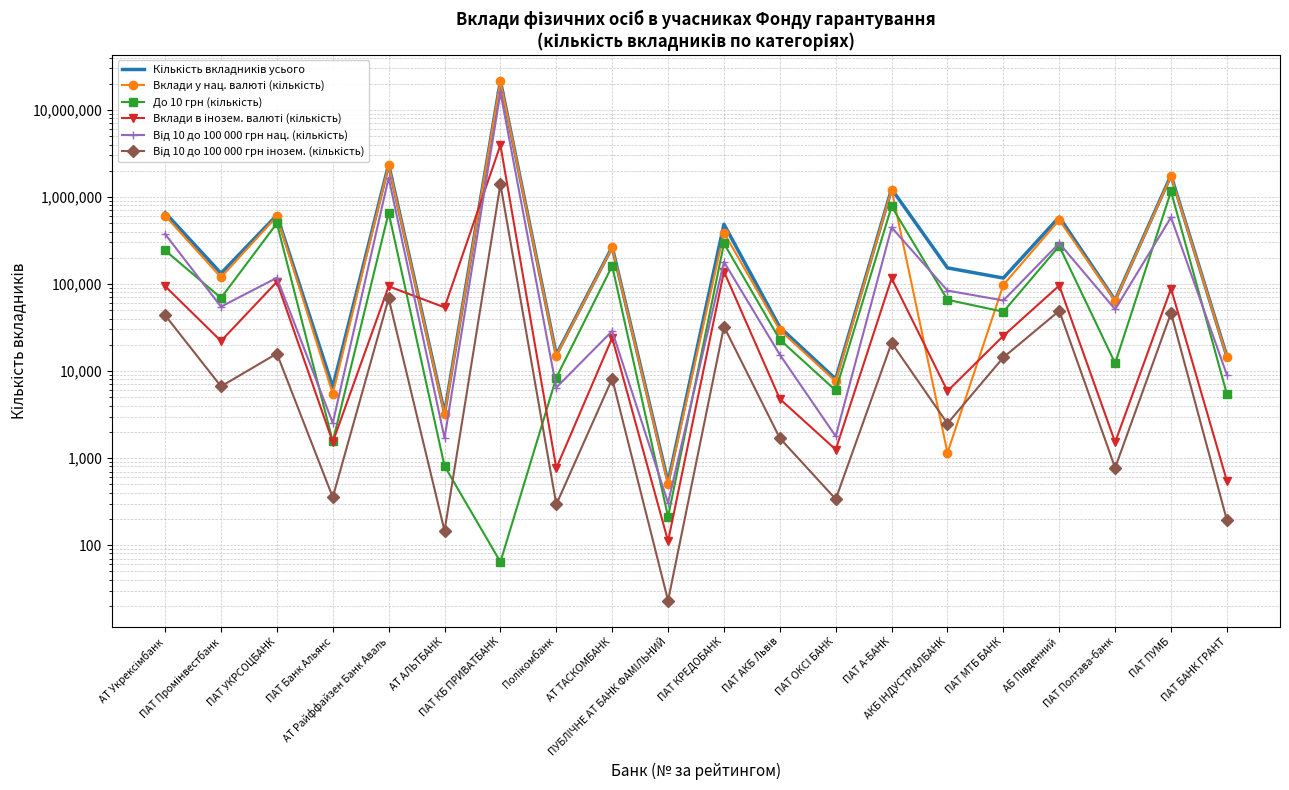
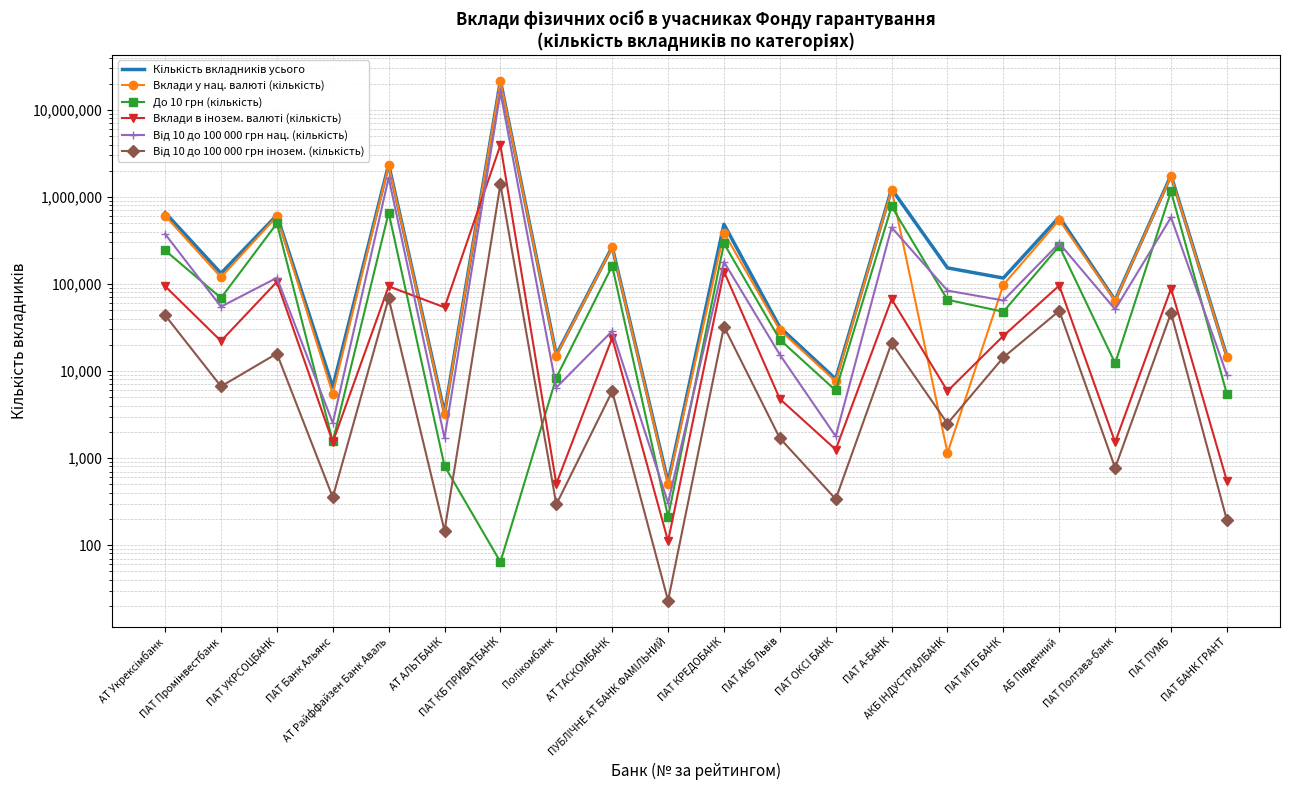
Вклади в інозем. валюті (кількість), Полікомбанк: 800 -> 500
Від 10 до 100 000 грн інозем. (кількість), АТ ТАСКОМБАНК: 8,000 -> 6,000
Вклади в інозем. валюті (кількість), ПАТ А-БАНК: 120,000 -> 70,000
